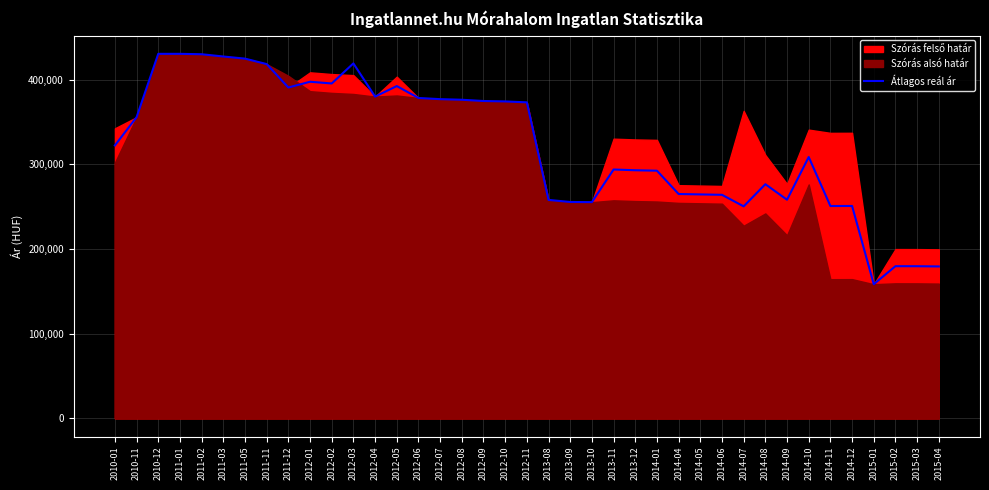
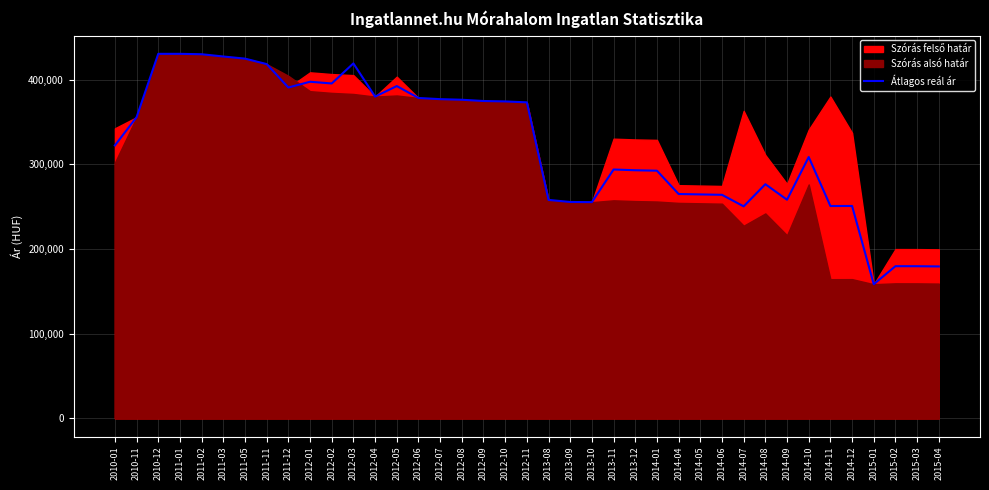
Szórás felső határ, 2014-11: 340,000 -> 380,000
